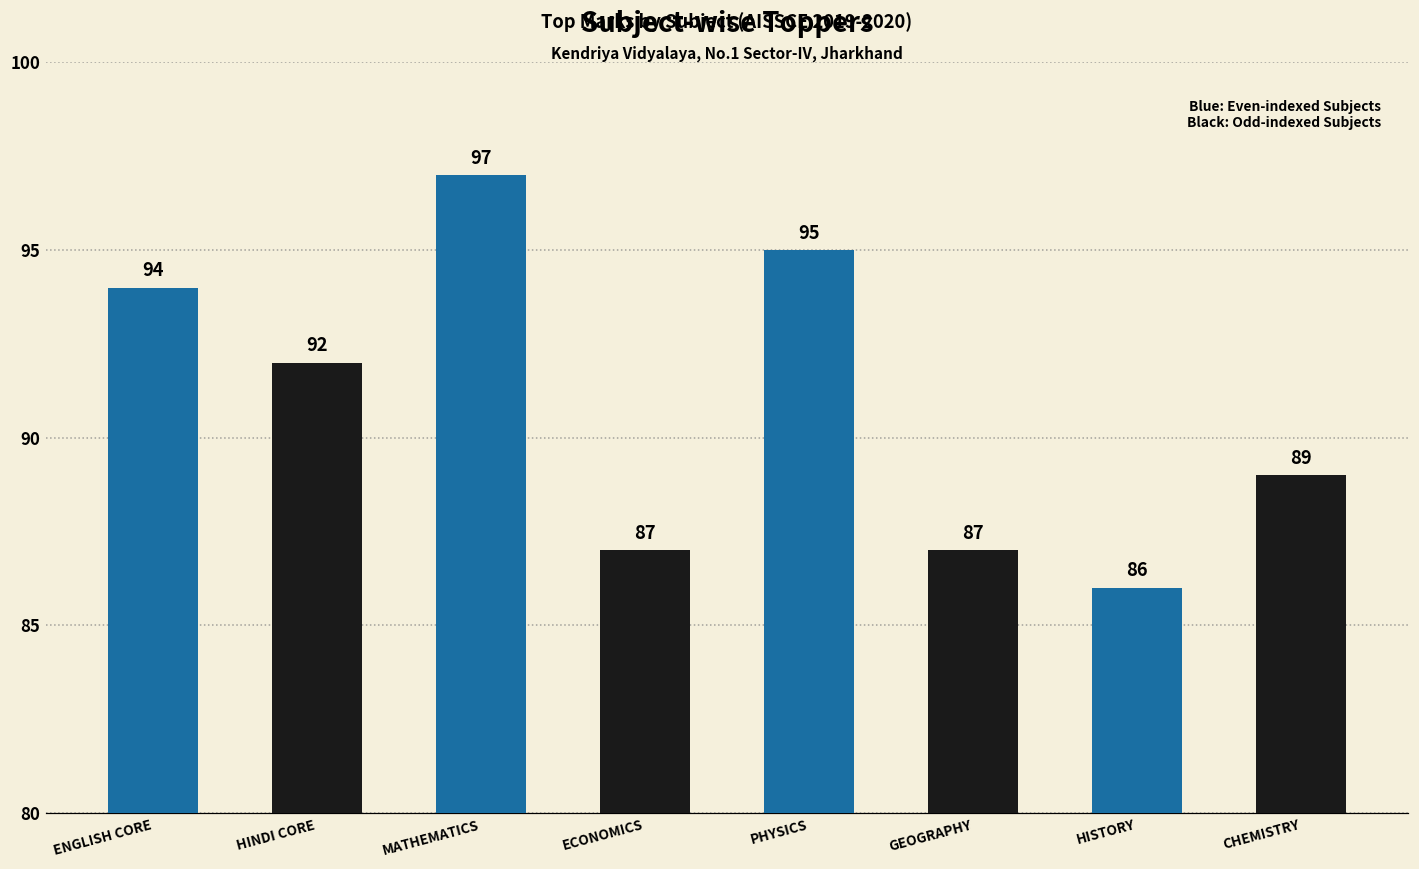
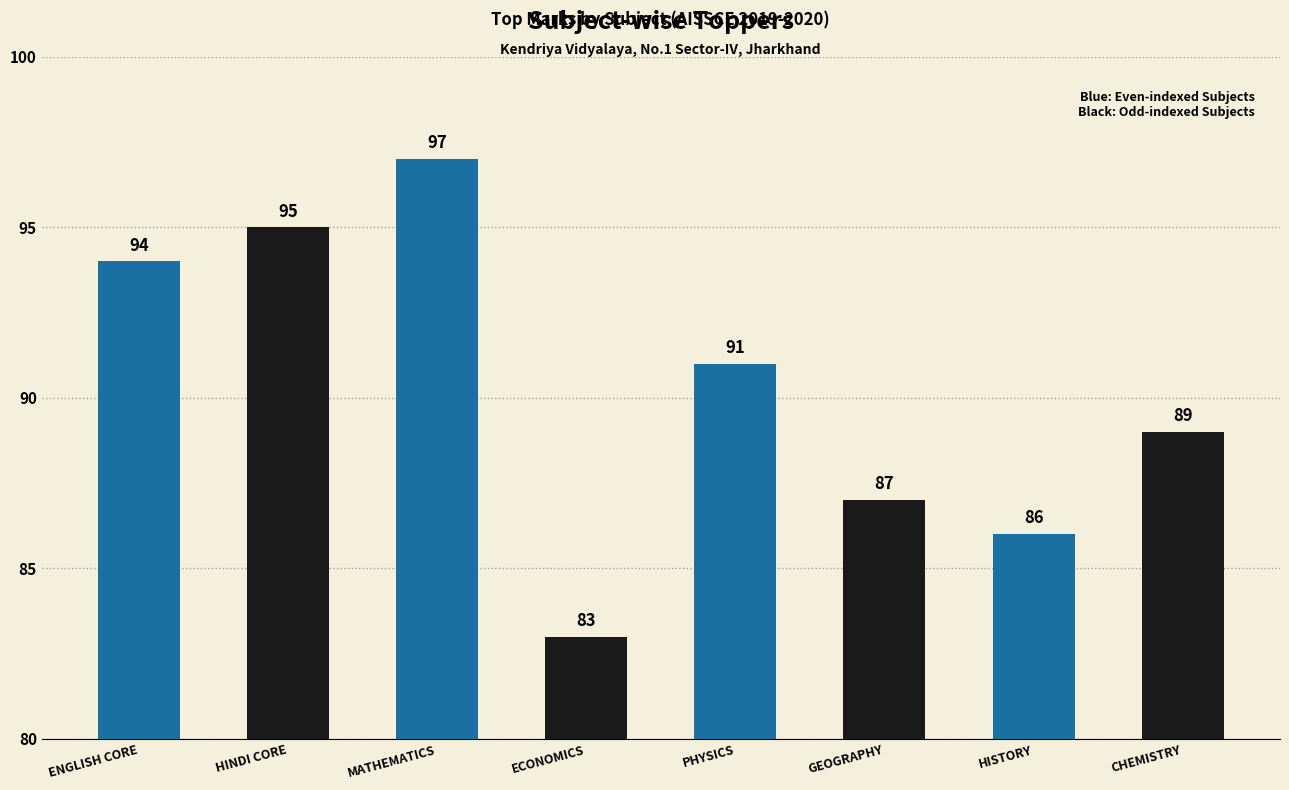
HINDI CORE: 92 -> 95
ECONOMICS: 87 -> 83
PHYSICS: 95 -> 91
